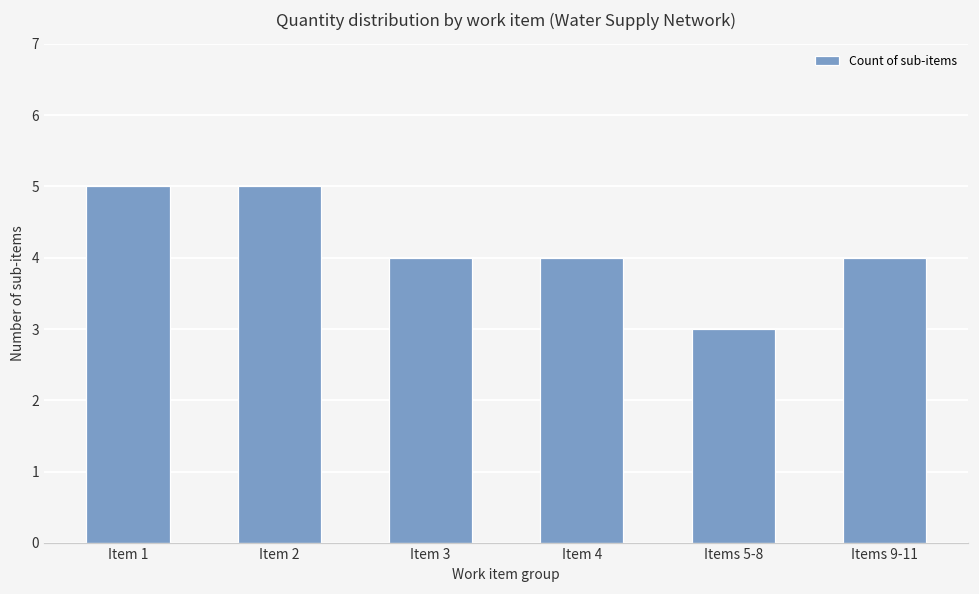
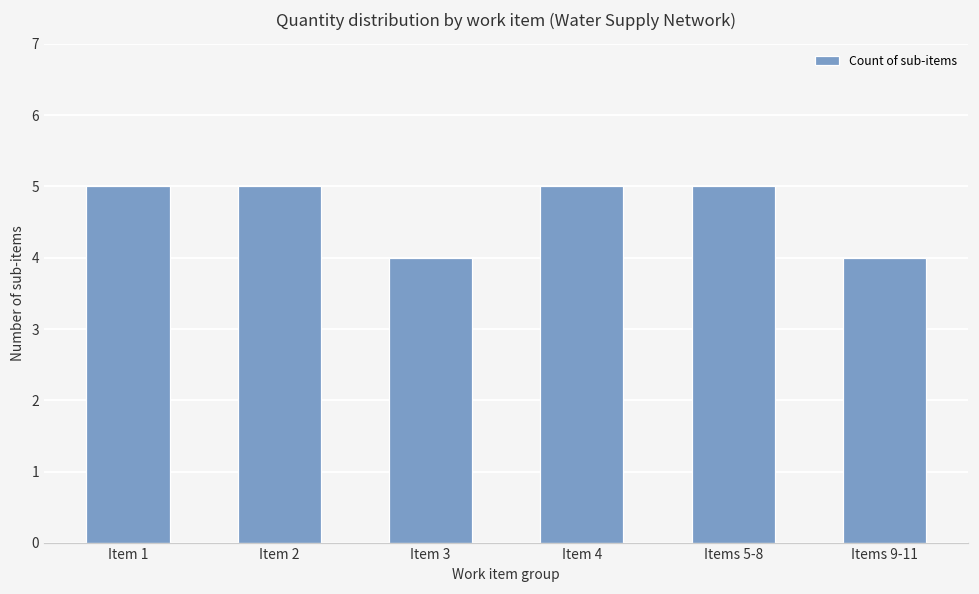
Item 4: 4 -> 5
Items 5-8: 3 -> 5
